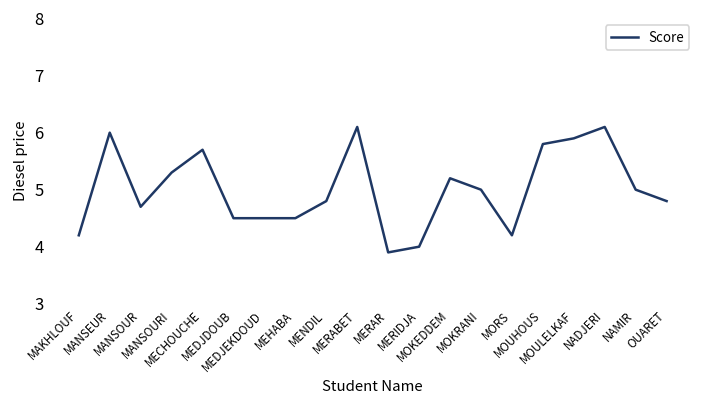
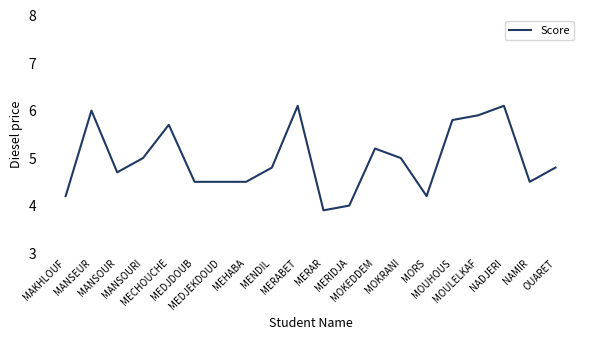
MANSOURI: 5.3 -> 5.0
NAMIR: 5.0 -> 4.5
